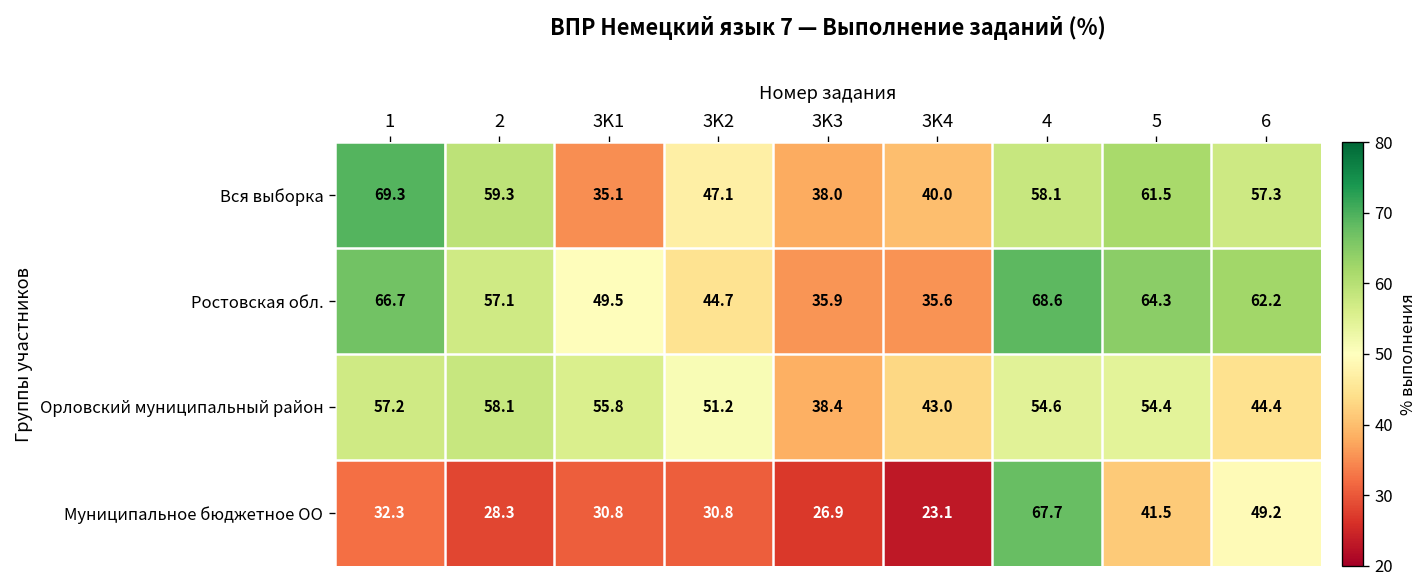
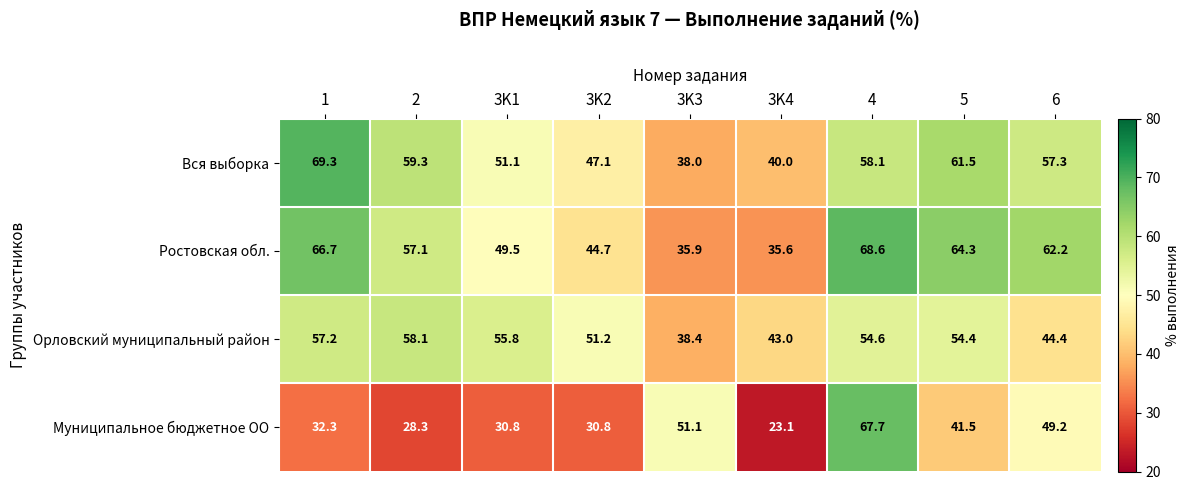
Вся выборка, 3K1: 35.1 -> 51.1
Муниципальное бюджетное ОО, 3K3: 26.9 -> 51.1
